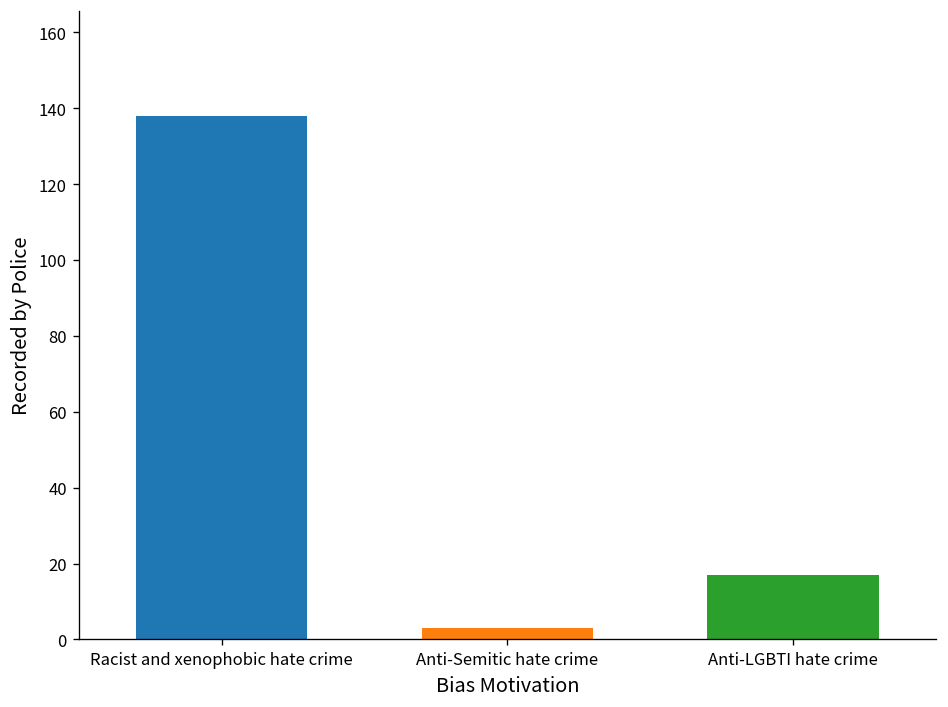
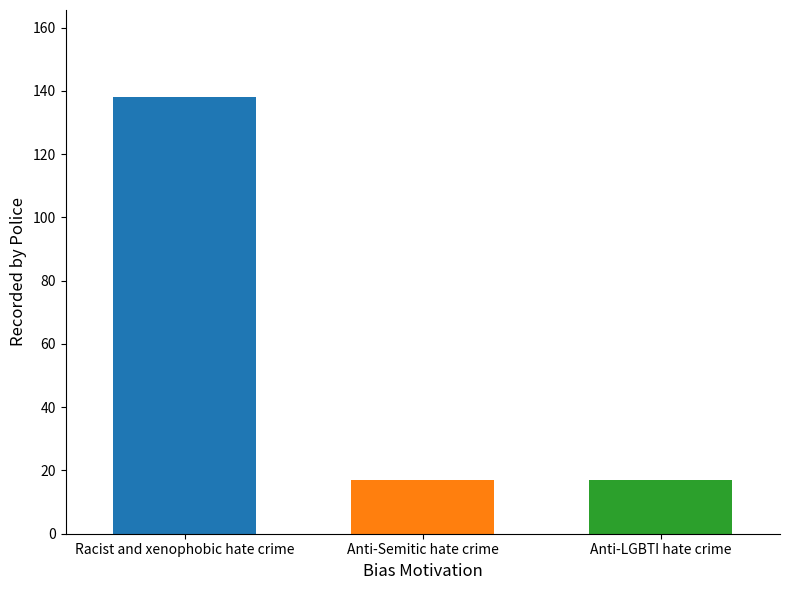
Anti-Semitic hate crime: 3 -> 17
